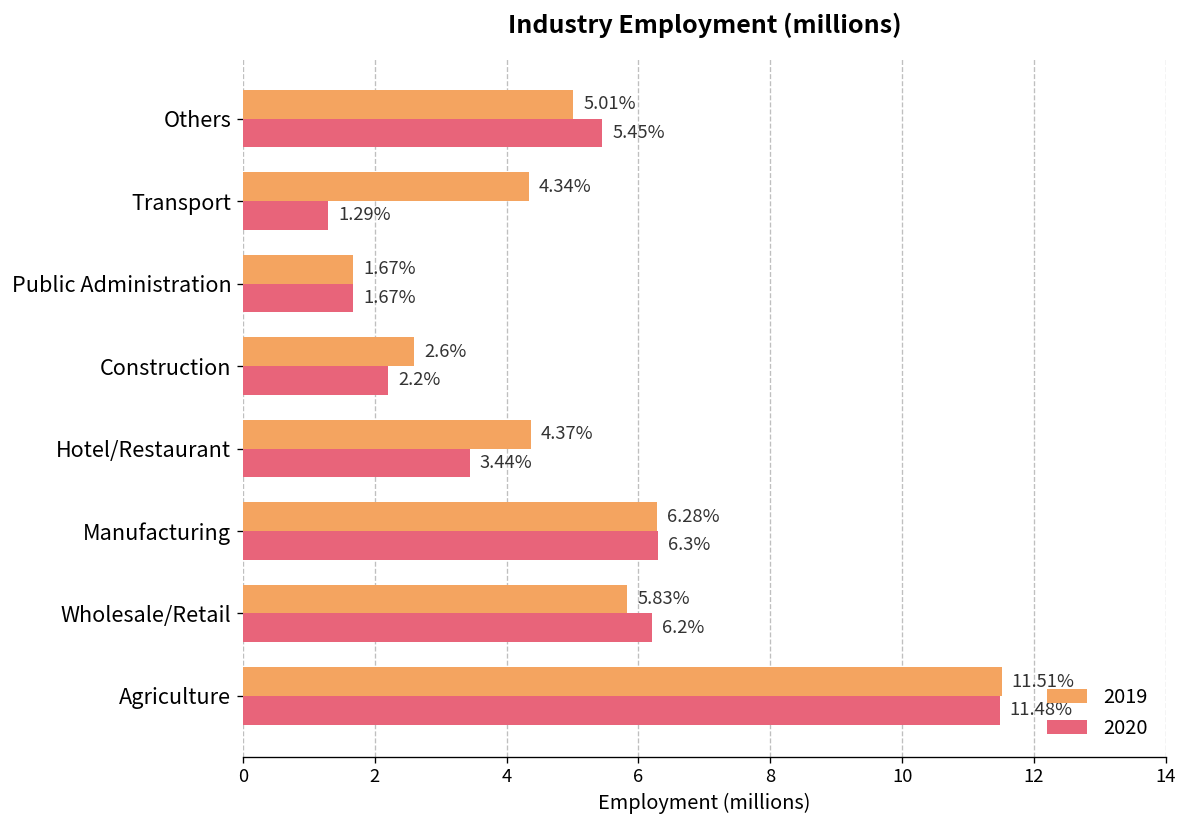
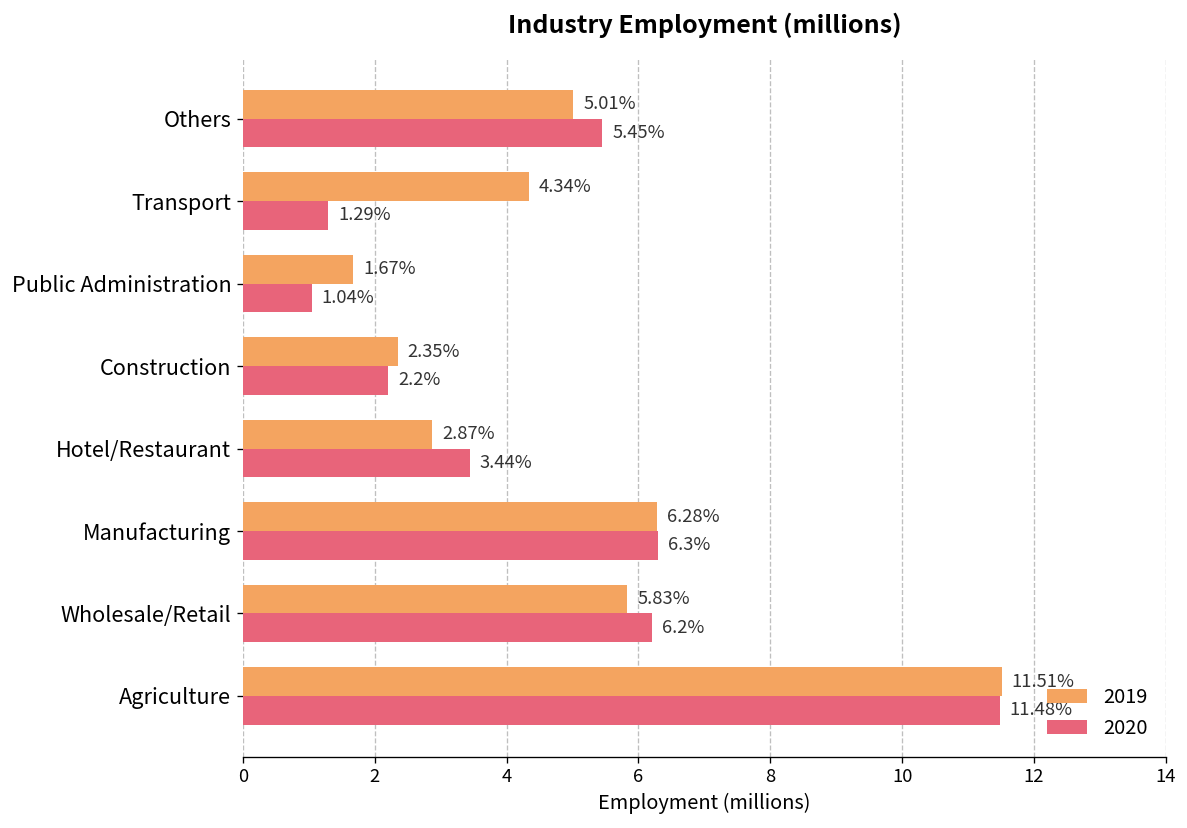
2020, Public Administration: 1.67% -> 1.04%
2019, Construction: 2.6% -> 2.35%
2019, Hotel/Restaurant: 4.37% -> 2.87%
